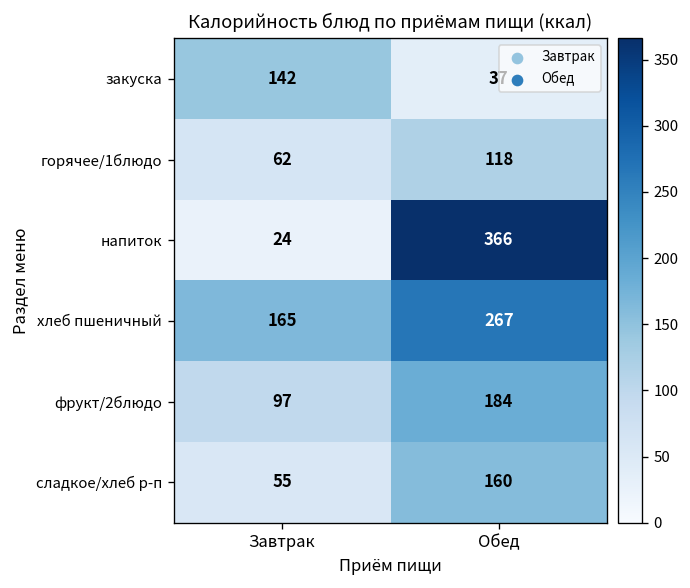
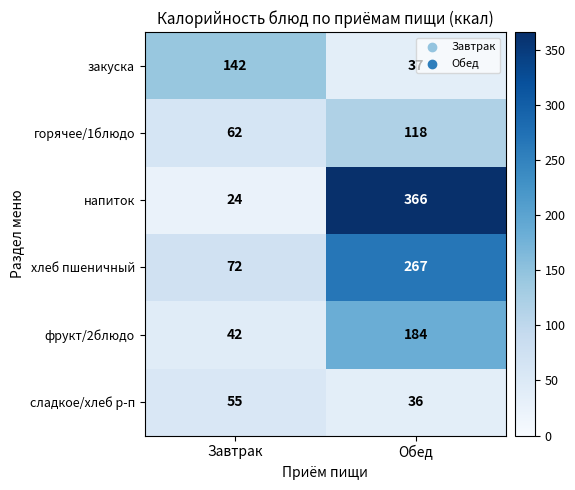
хлеб пшеничный, Завтрак: 165 -> 72
фрукт/2блюдо, Завтрак: 97 -> 42
сладкое/хлеб р-п, Обед: 160 -> 36
